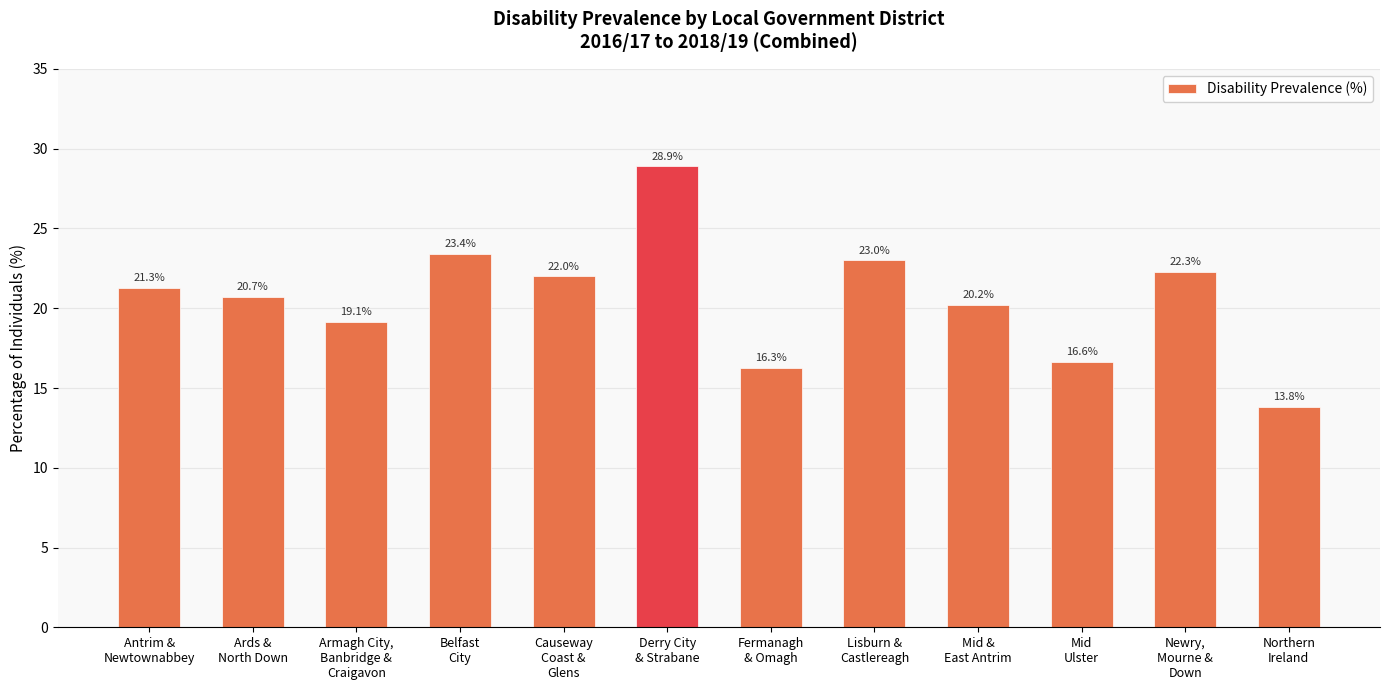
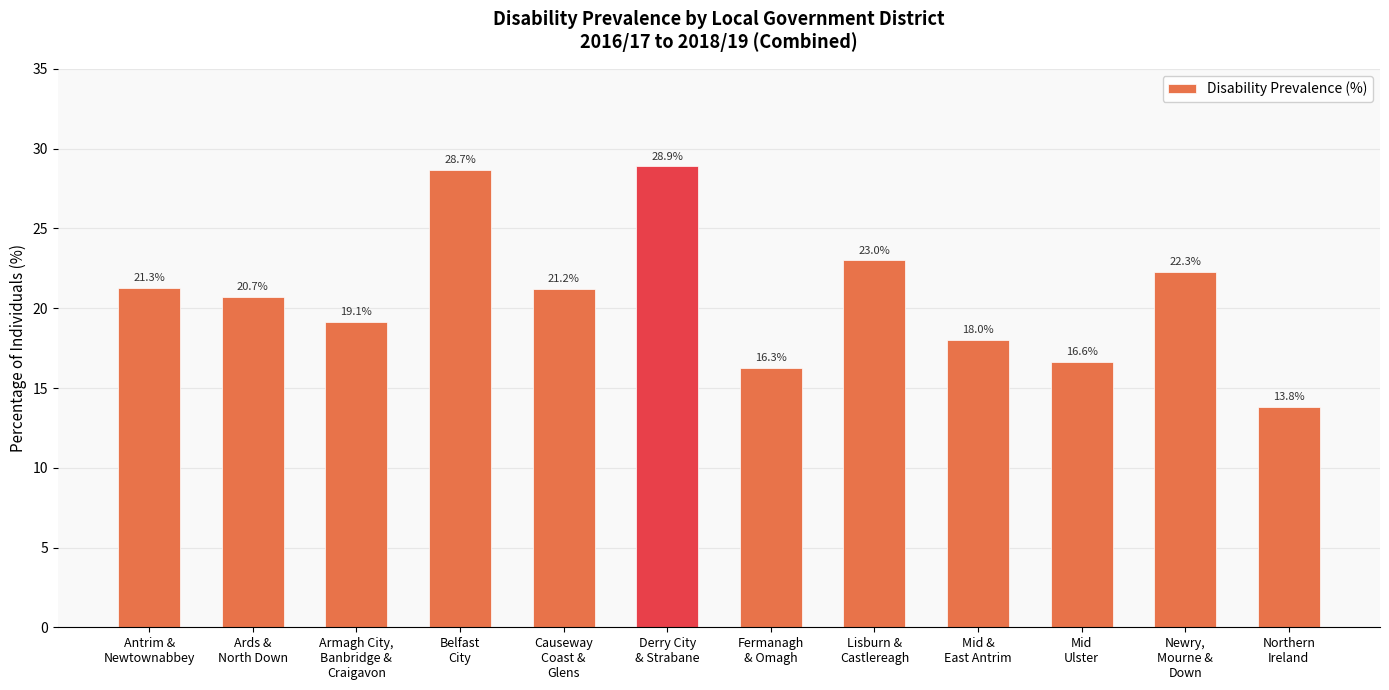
Belfast City: 23.4% -> 28.7%
Causeway Coast & Glens: 22.0% -> 21.2%
Mid & East Antrim: 20.2% -> 18.0%
